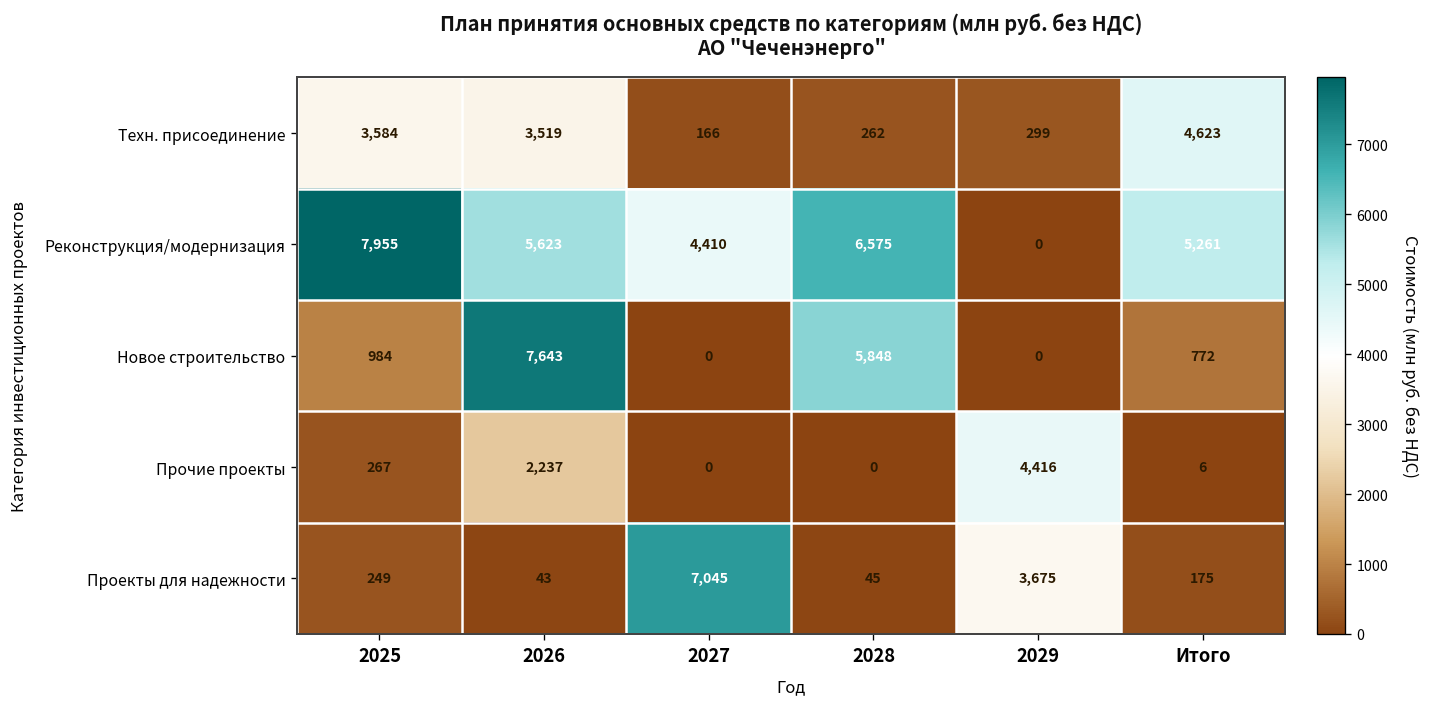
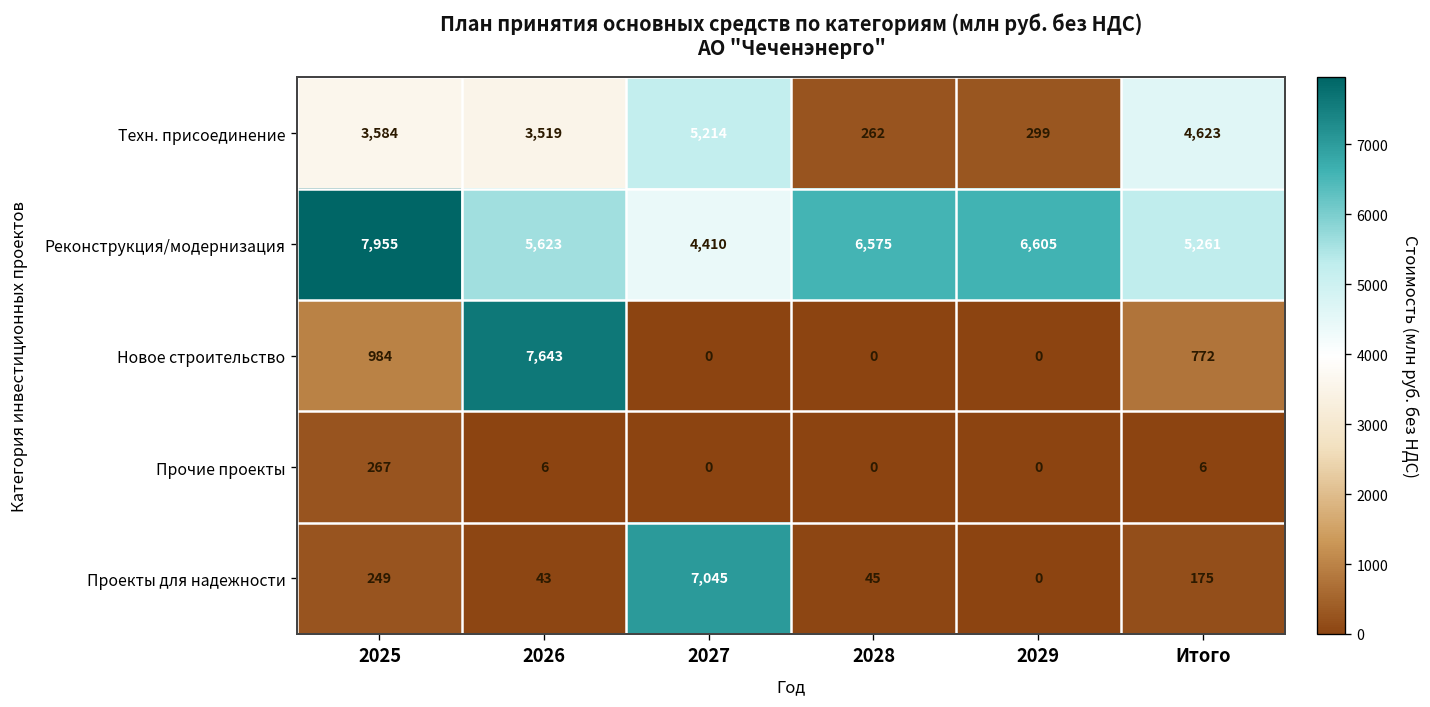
Техн. присоединение, 2027: 166 -> 5,214
Реконструкция/модернизация, 2029: 0 -> 6,605
Новое строительство, 2028: 5,848 -> 0
Прочие проекты, 2026: 2,237 -> 6
Прочие проекты, 2029: 4,416 -> 0
Проекты для надежности, 2029: 3,675 -> 0
